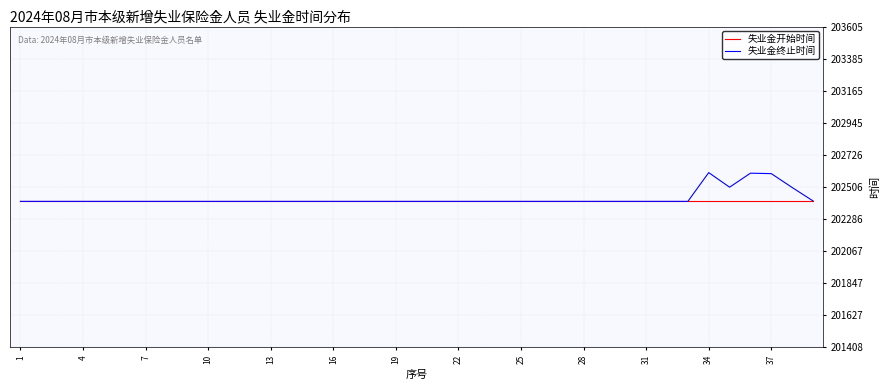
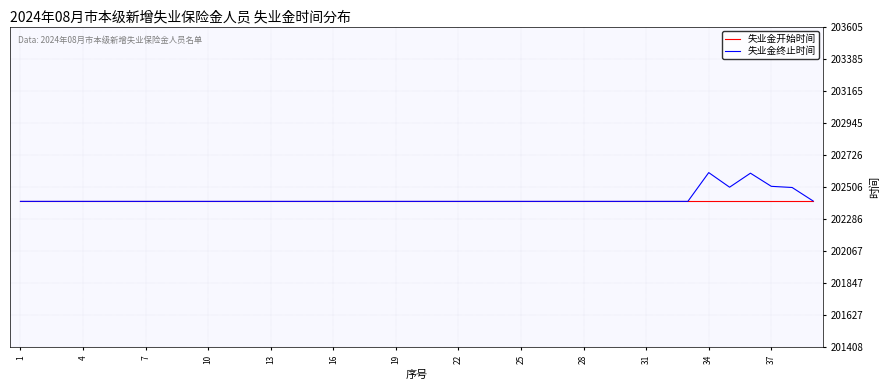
失业金终止时间, 37: 202600 -> 202510
